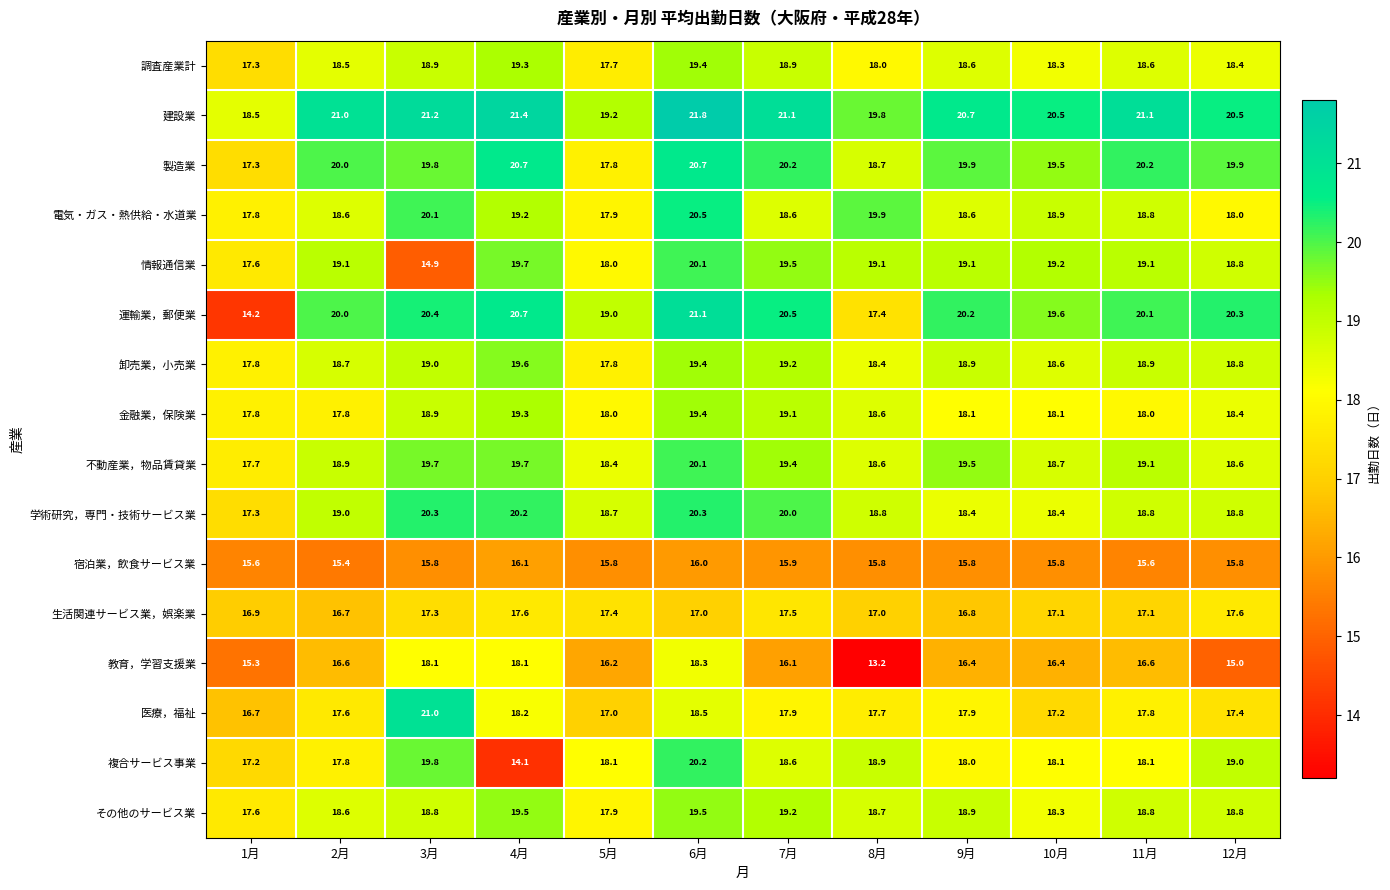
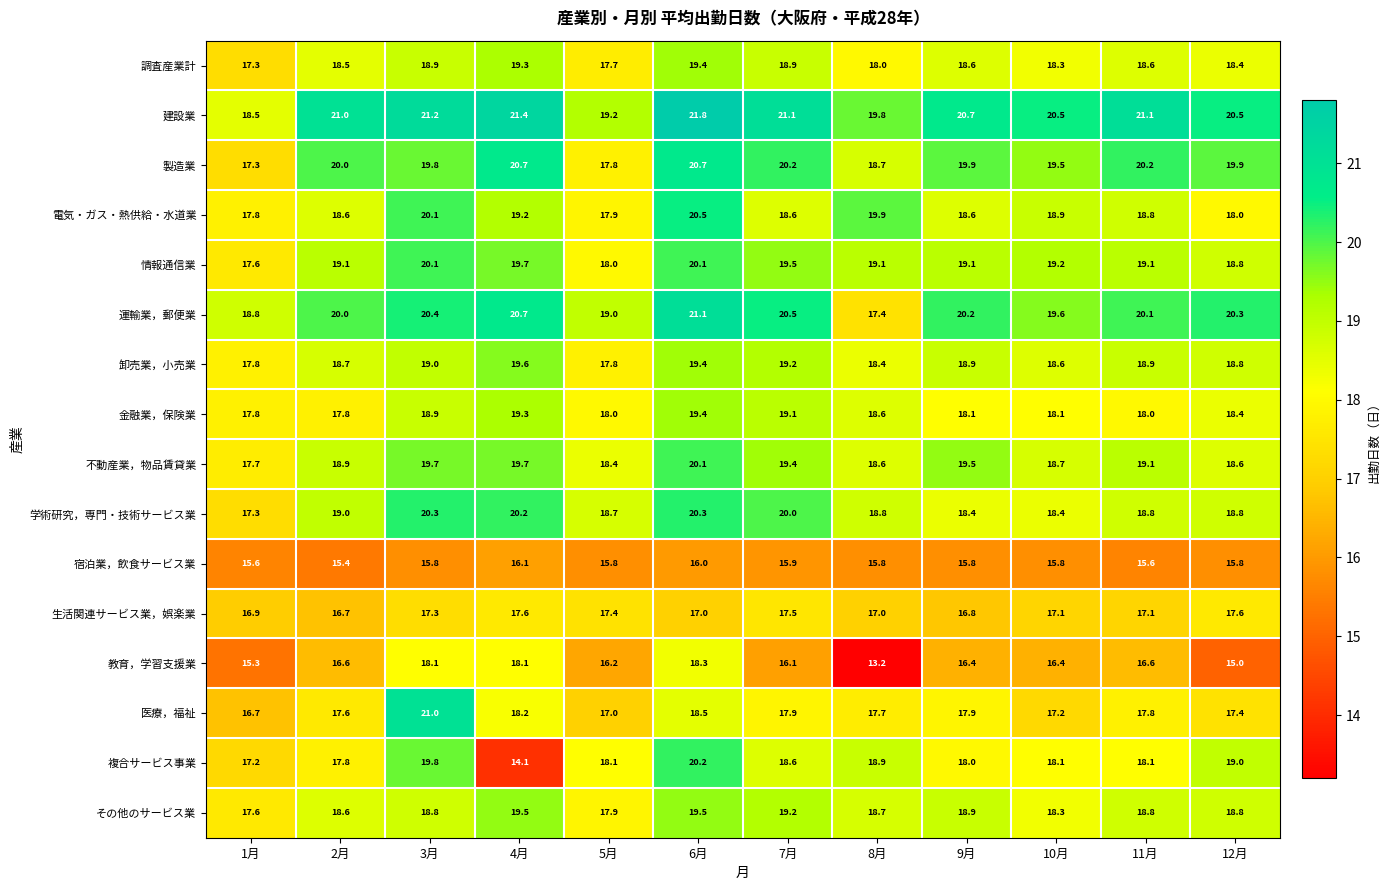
情報通信業, 3月: 14.9 -> 20.1
運輸業，郵便業, 1月: 14.2 -> 18.8
